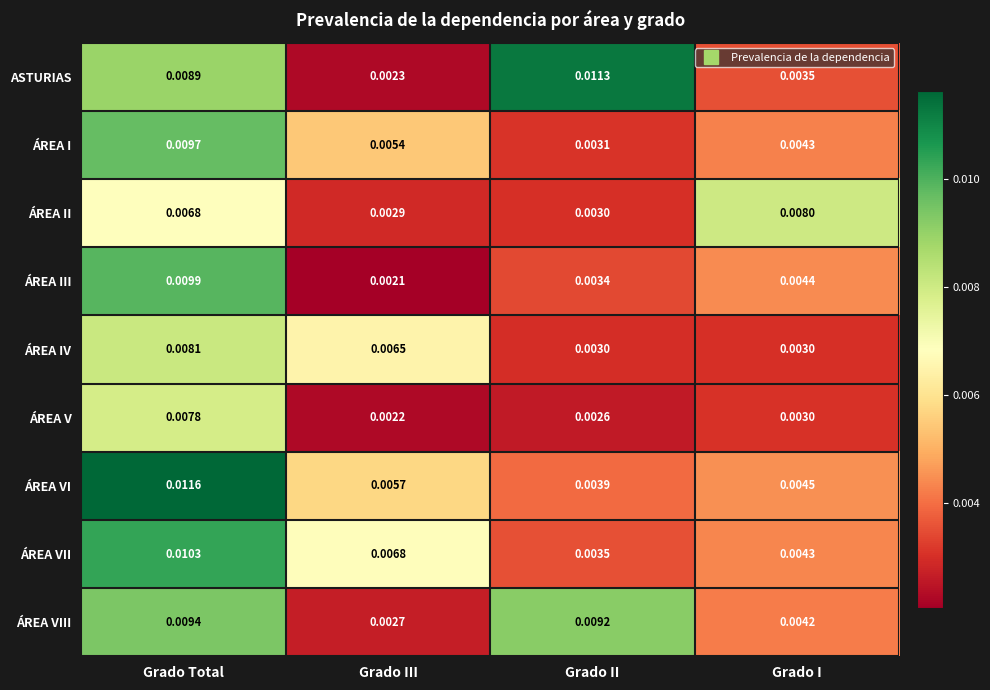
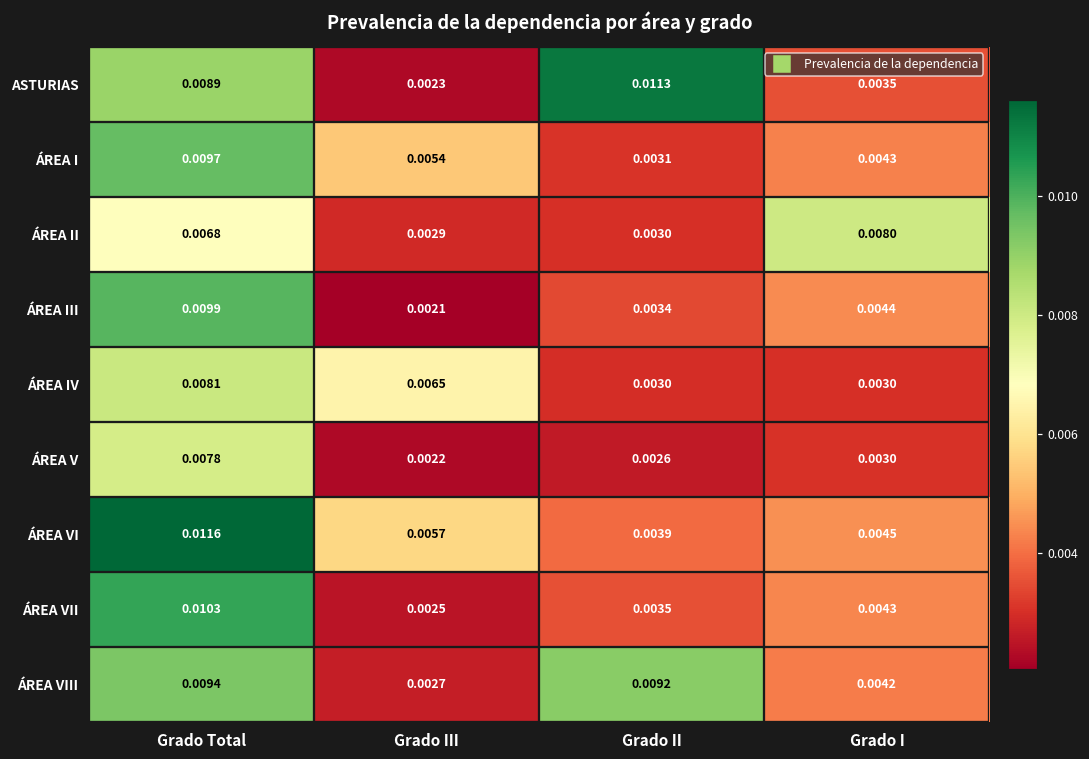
ÁREA VII, Grado III: 0.0068 -> 0.0025
